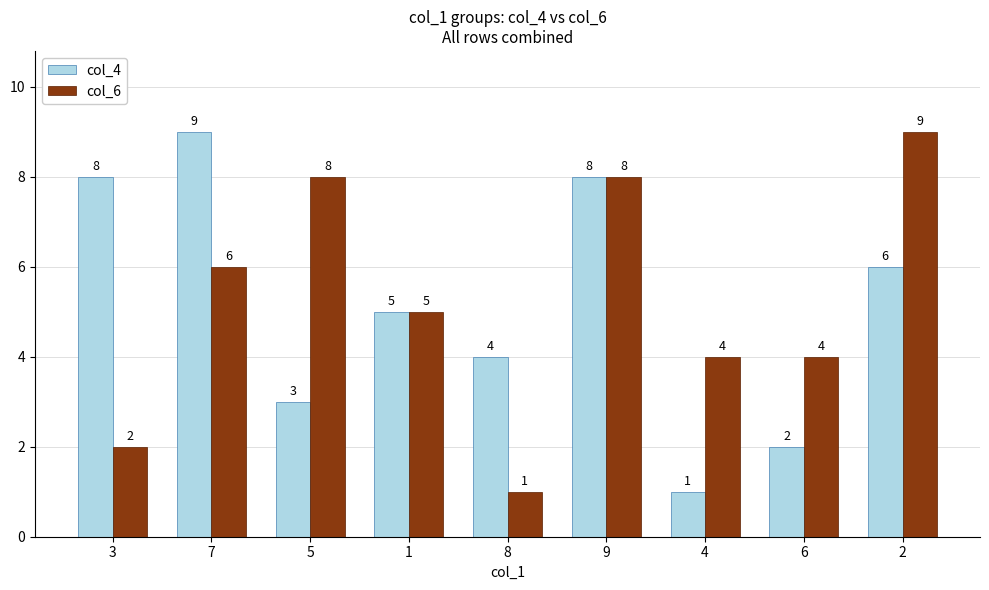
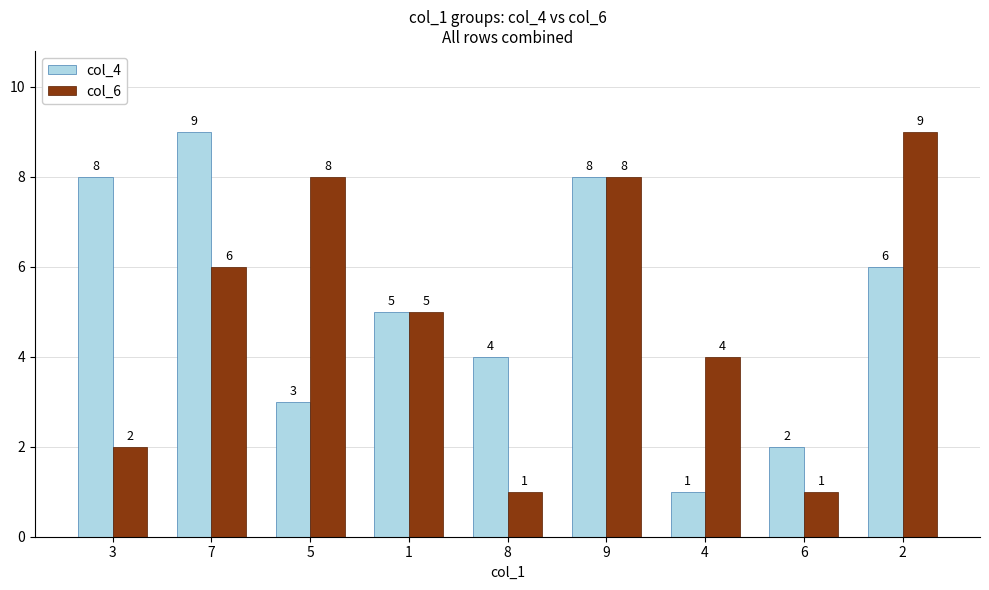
col_6, 6: 4 -> 1
